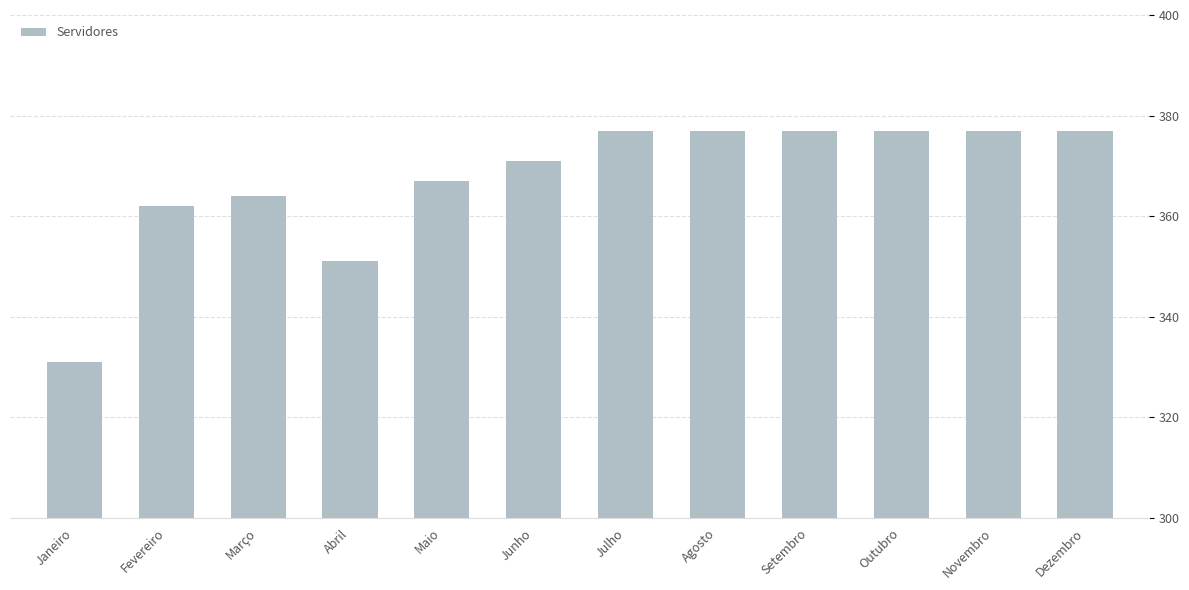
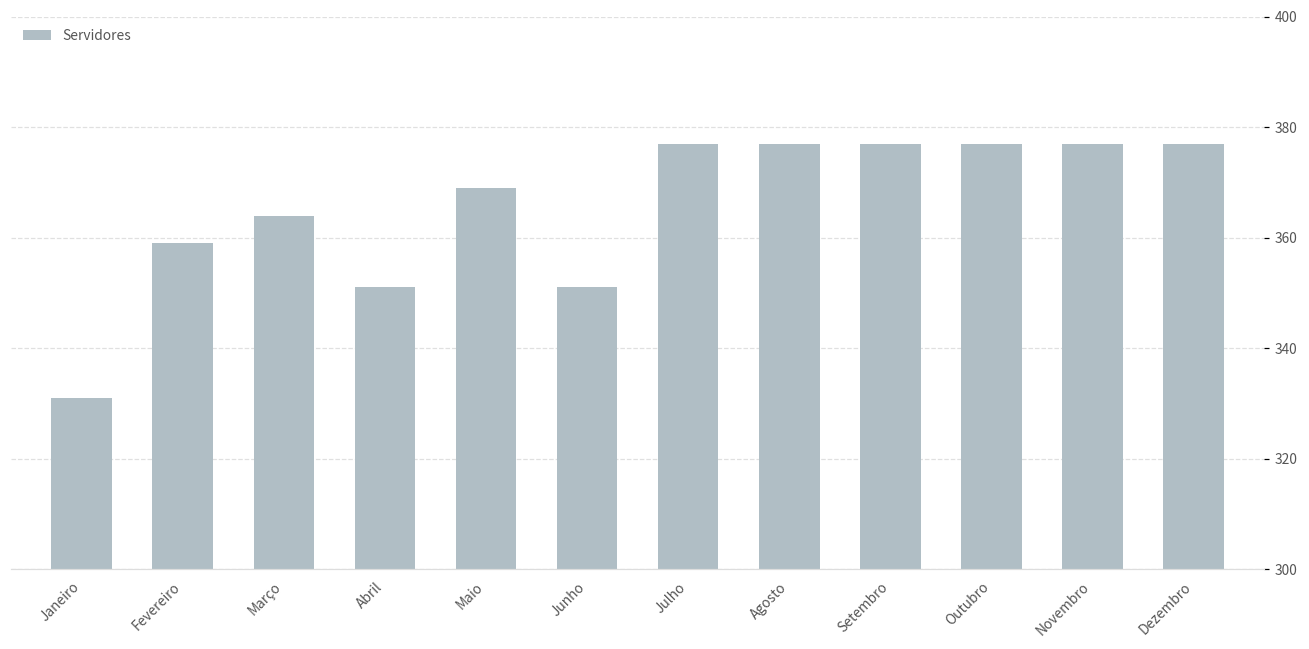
Fevereiro: 362 -> 359
Maio: 367 -> 369
Junho: 371 -> 351
